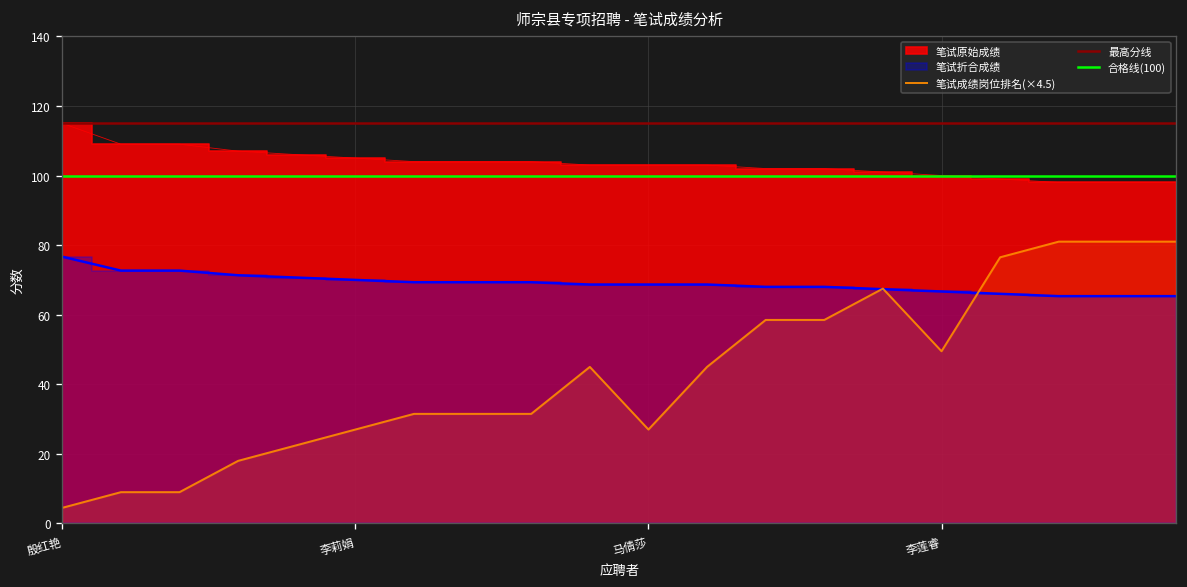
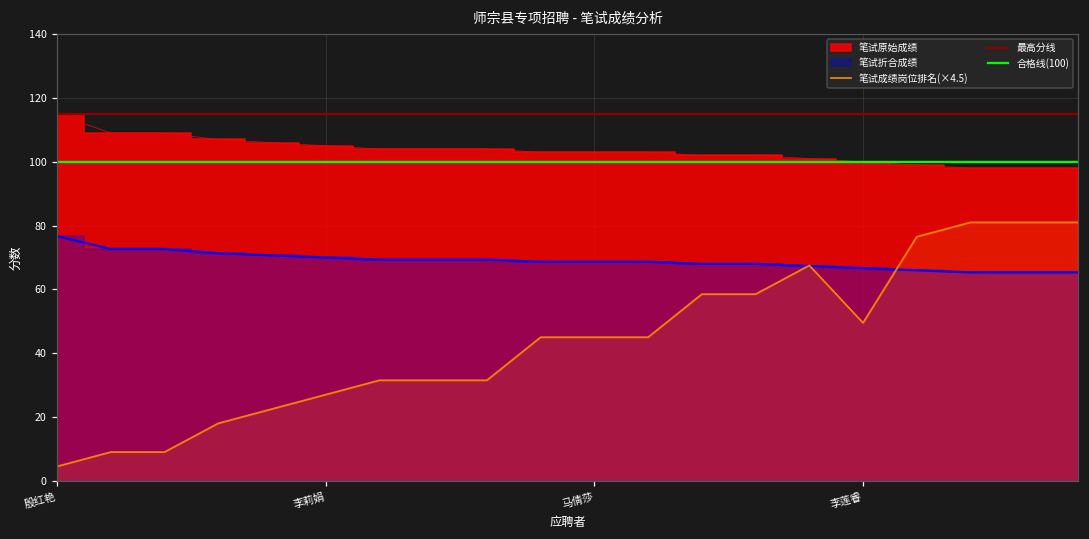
笔试成绩岗位排名(×4.5), 马倩莎: 27 -> 45
